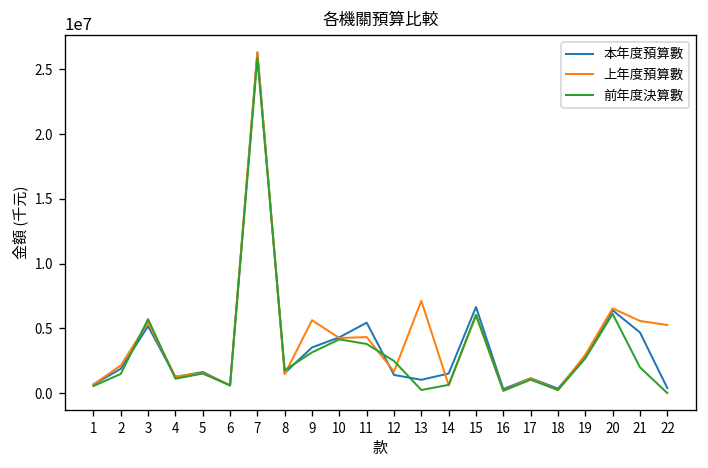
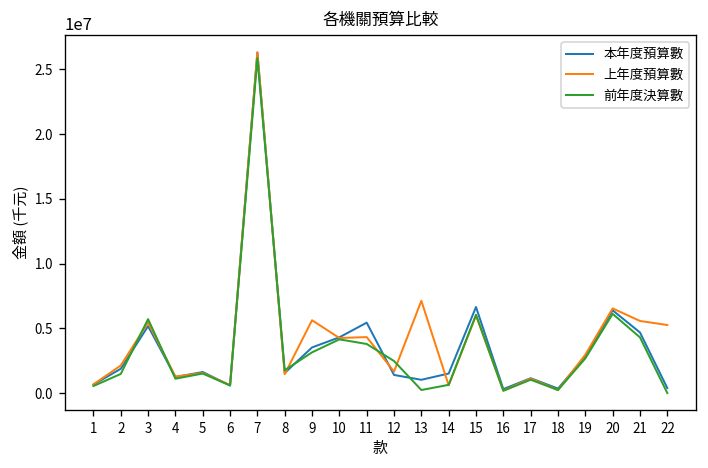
前年度決算數, 21: 2000000 -> 4300000
